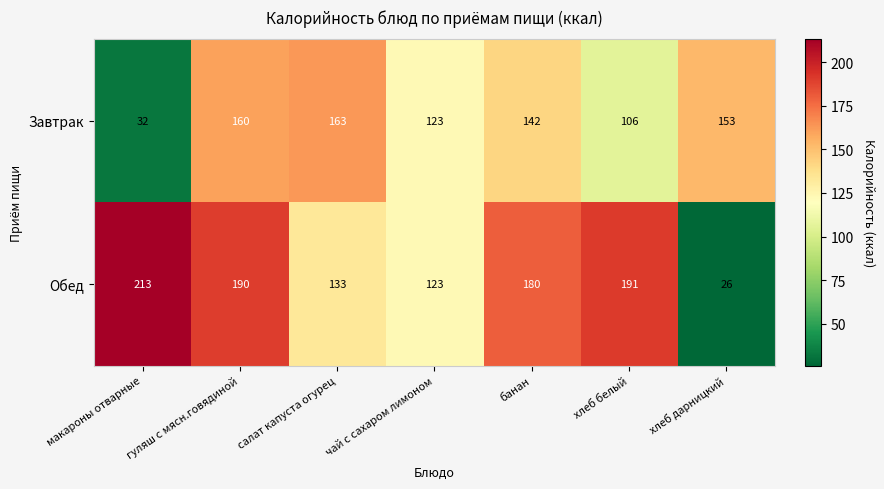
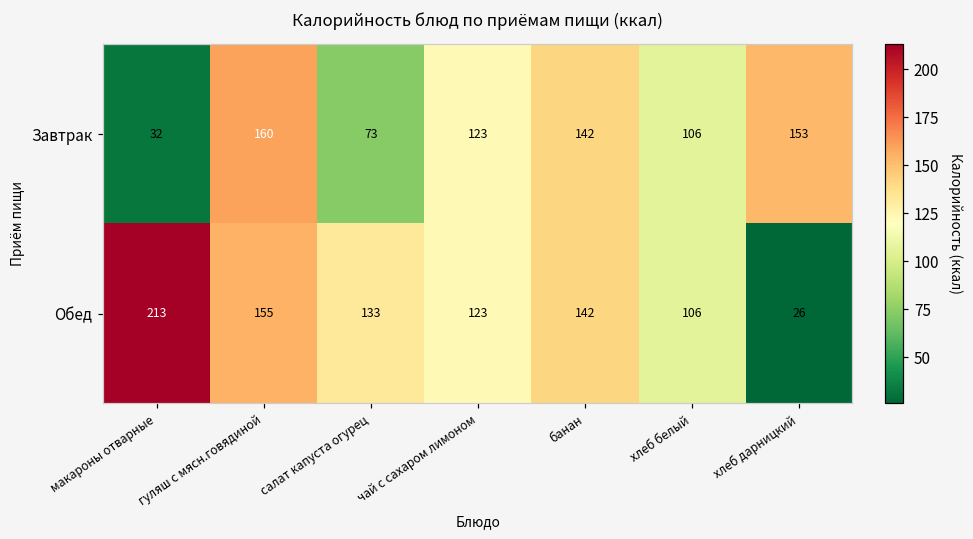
Завтрак, салат капуста огурец: 163 -> 73
Обед, гуляш с мясн.говядиной: 190 -> 155
Обед, банан: 180 -> 142
Обед, хлеб белый: 191 -> 106
